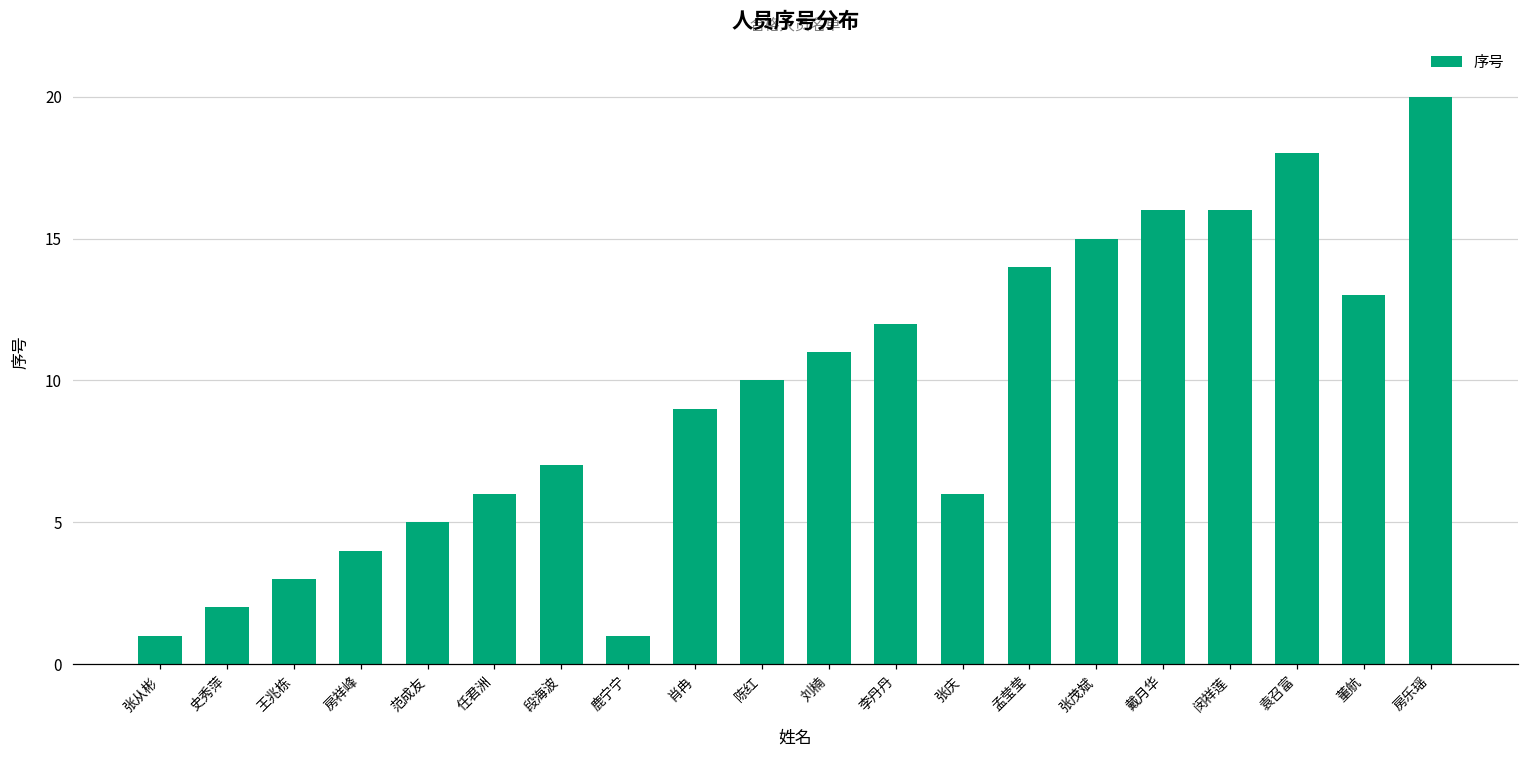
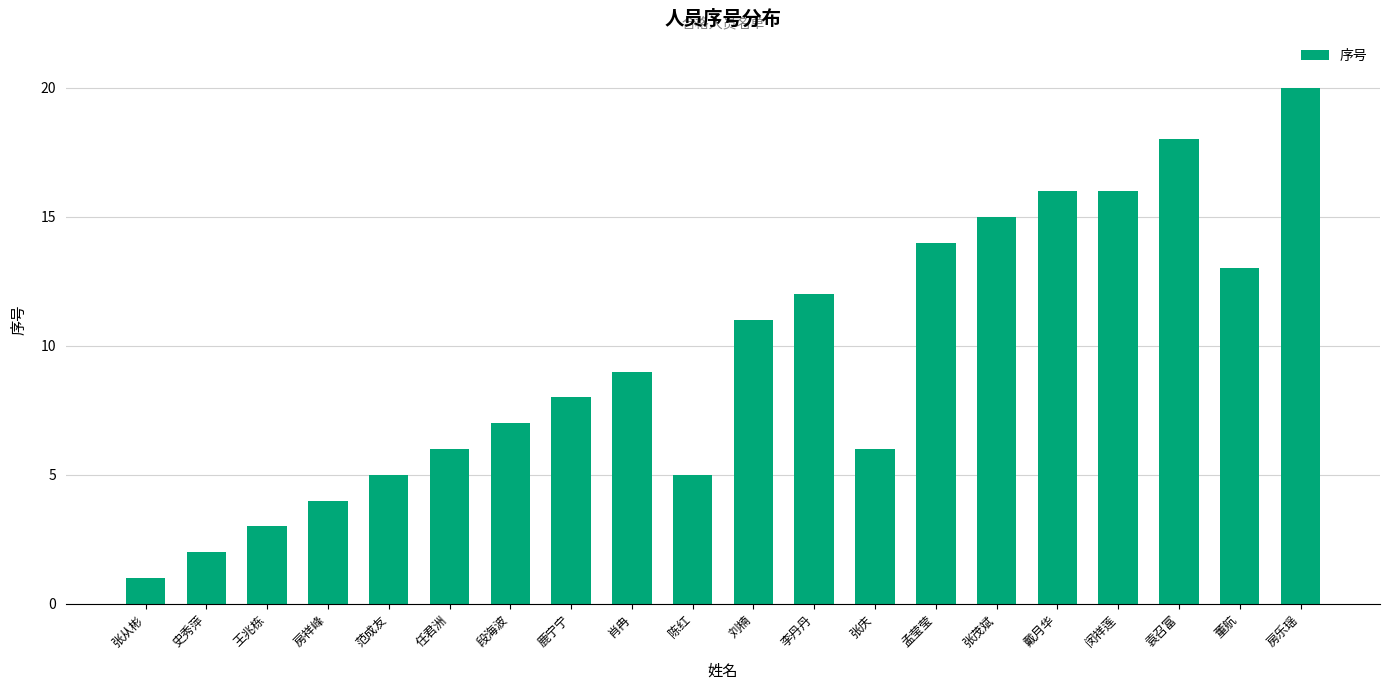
鹿宁宁: 1 -> 8
陈红: 10 -> 5
